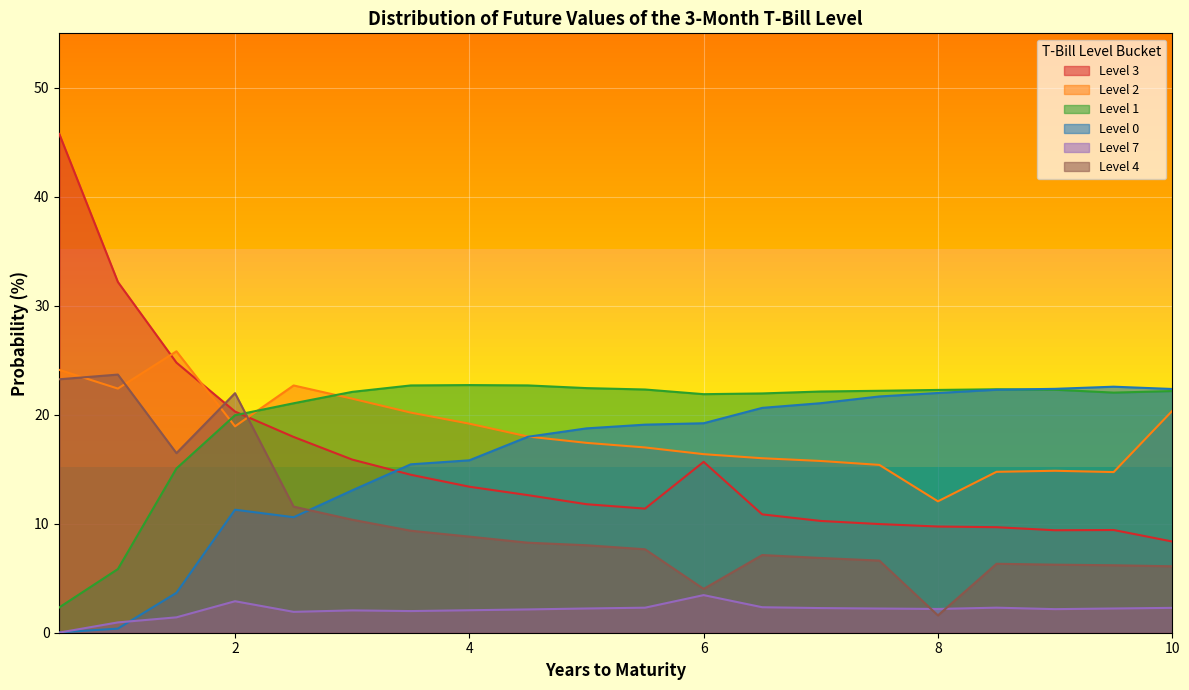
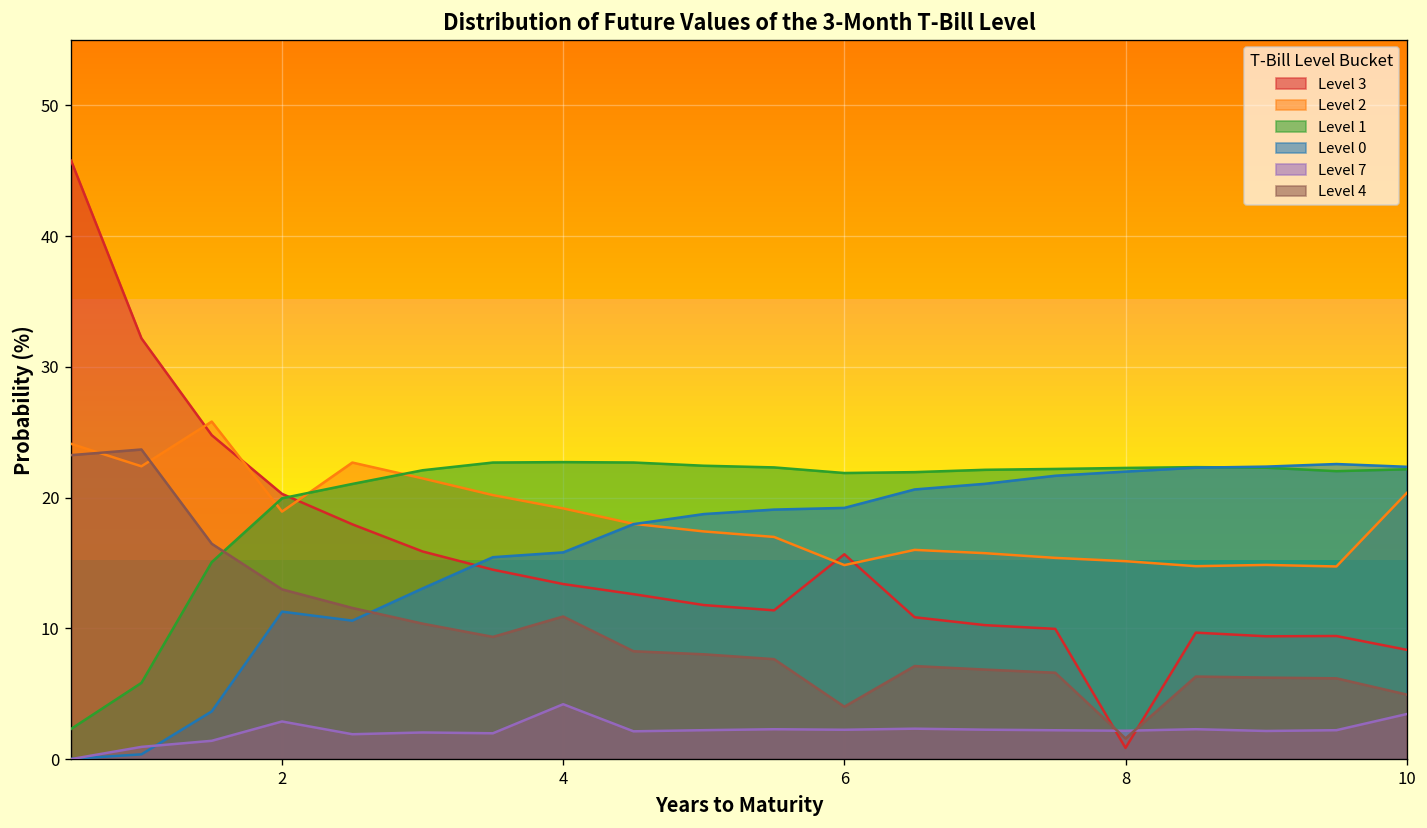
Level 4, 2: 22.0 -> 13.0
Level 7, 4: 2.1 -> 4.2
Level 4, 4: 8.8 -> 10.9
Level 2, 6: 16.4 -> 14.8
Level 7, 6: 3.5 -> 2.3
Level 3, 8: 9.7 -> 0.9
Level 2, 8: 12.1 -> 15.1
Level 7, 10: 2.3 -> 3.5
Level 4, 10: 6.1 -> 4.9
